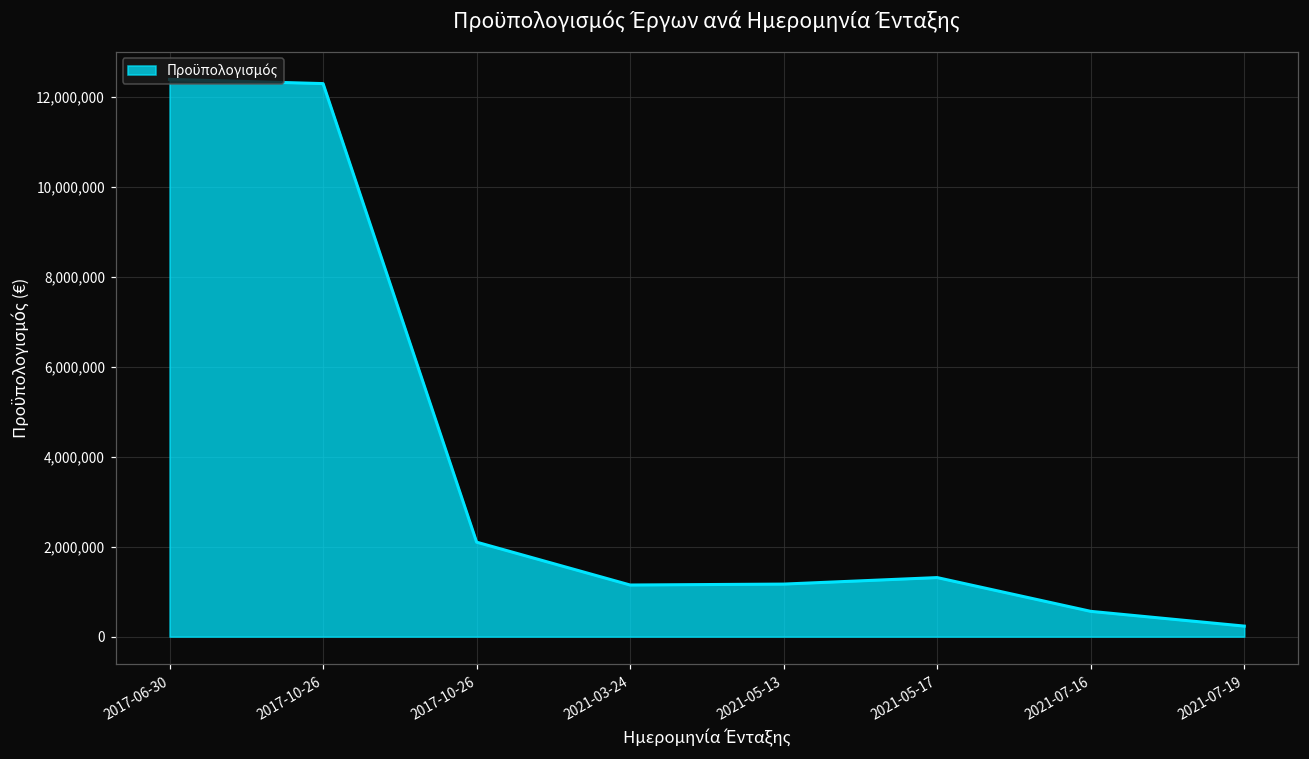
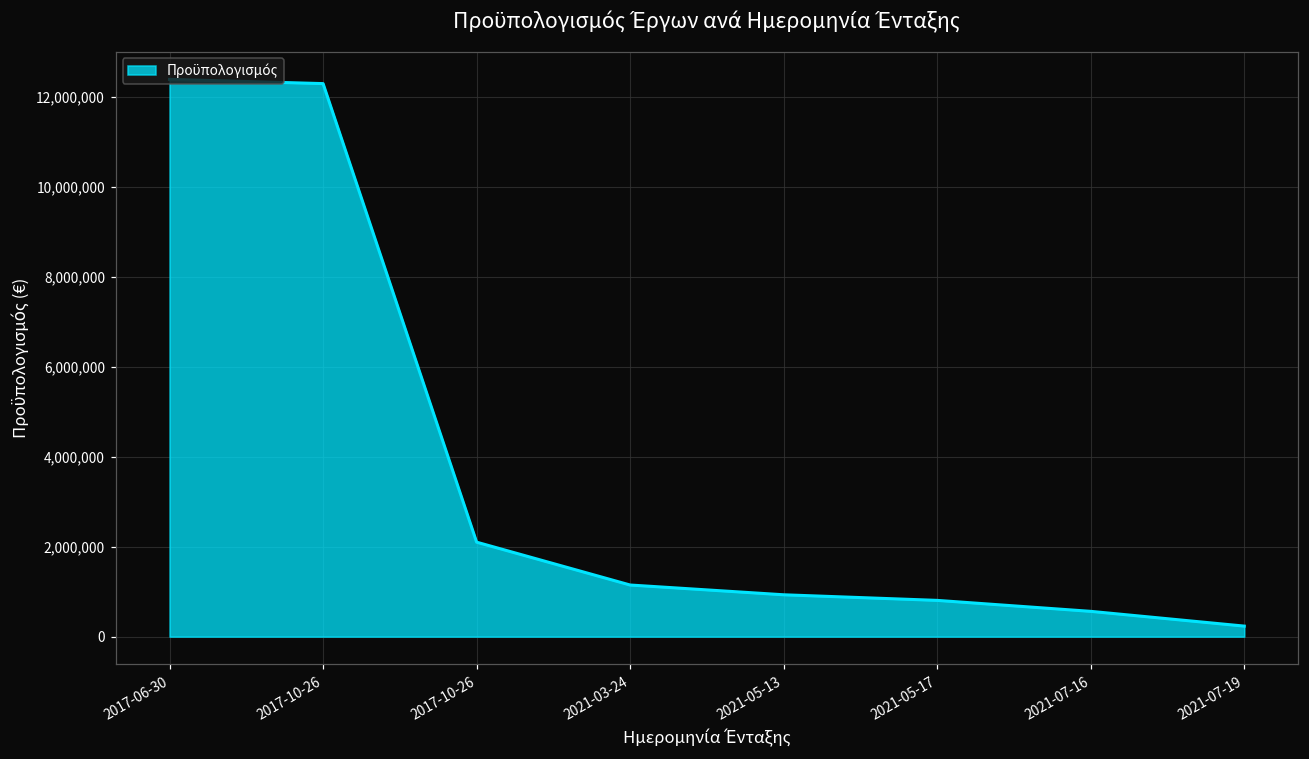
2021-05-13: 1,200,000 -> 900,000
2021-05-17: 1,300,000 -> 800,000
